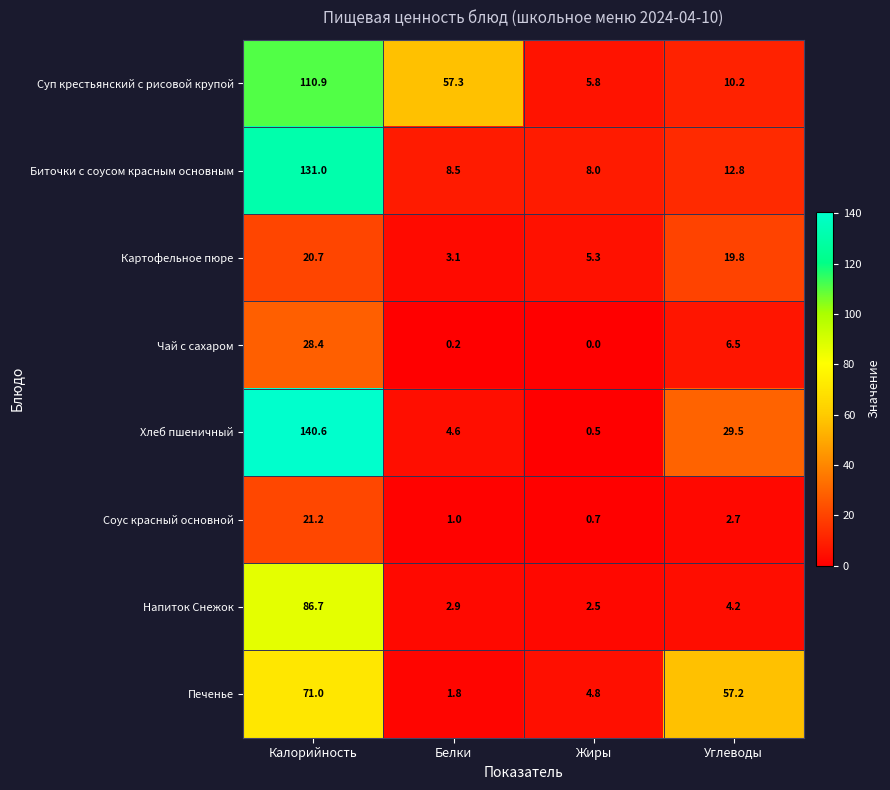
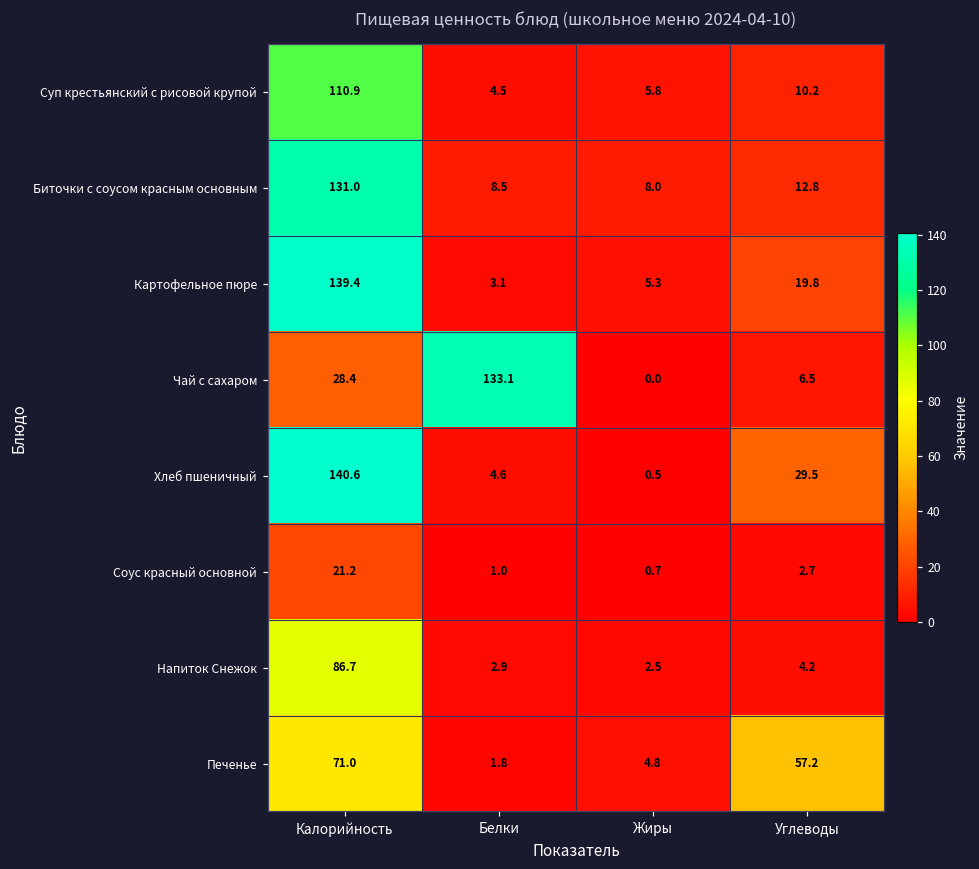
Суп крестьянский с рисовой крупой, Белки: 57.3 -> 4.5
Картофельное пюре, Калорийность: 20.7 -> 139.4
Чай с сахаром, Белки: 0.2 -> 133.1
